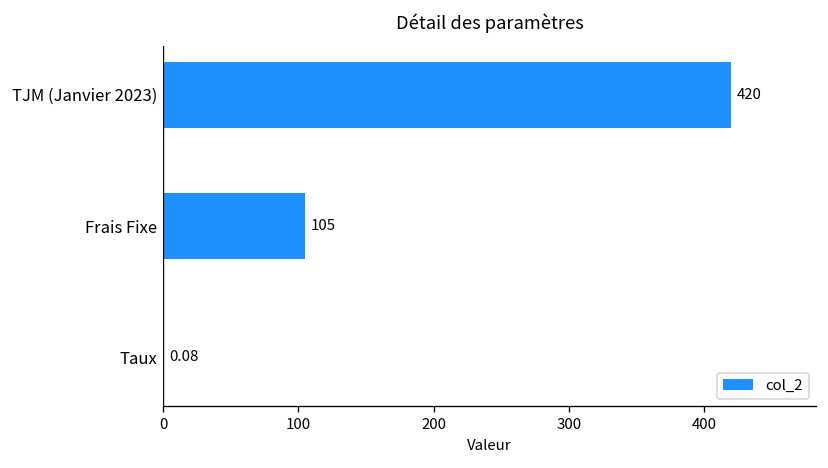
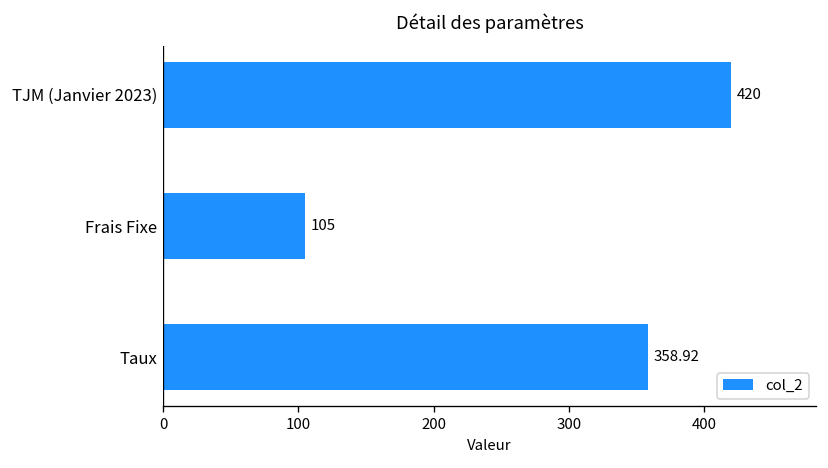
Taux: 0.08 -> 358.92
